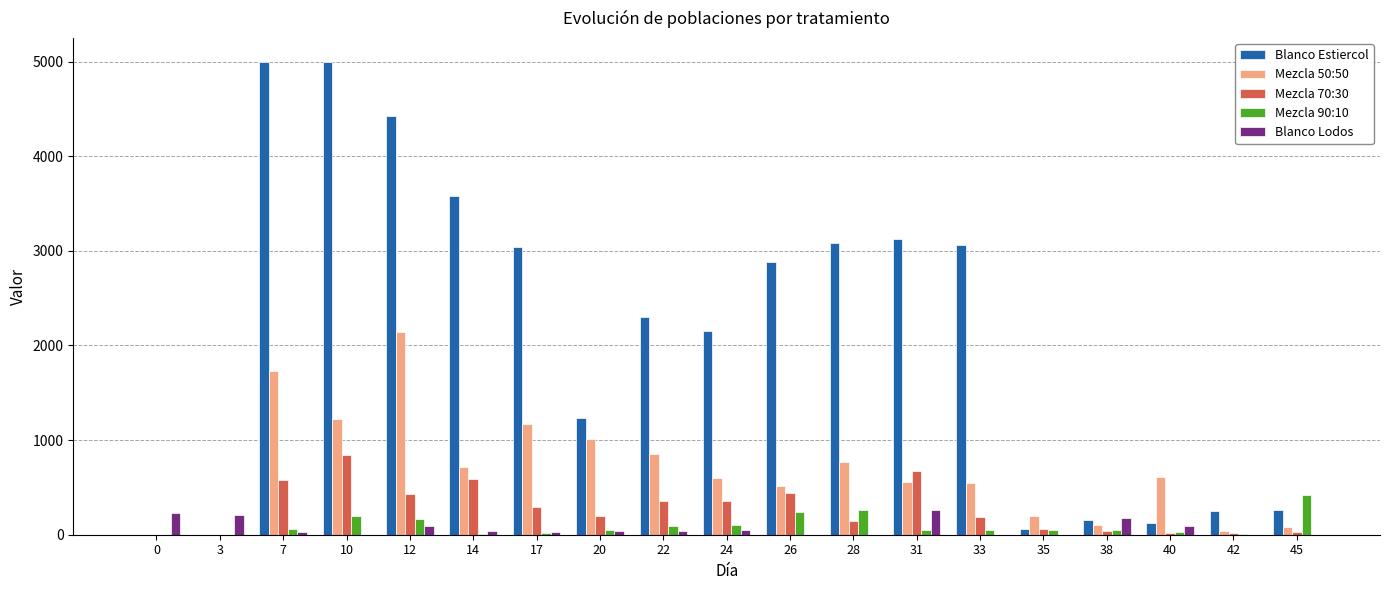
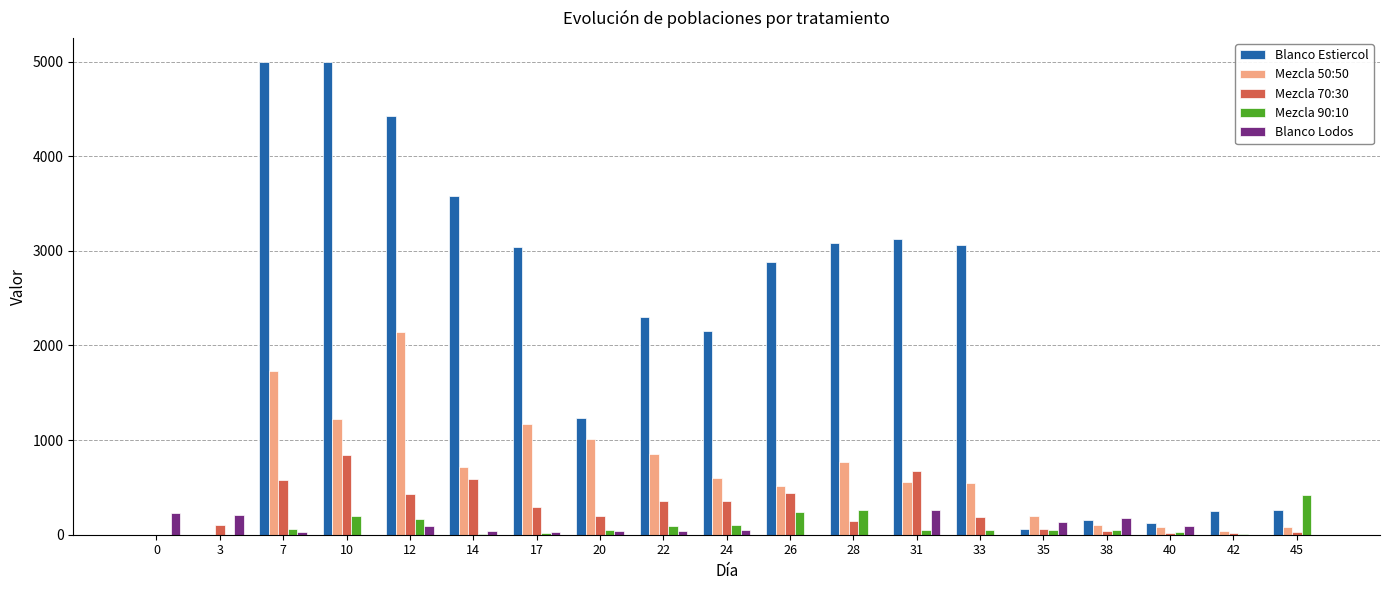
Mezcla 70:30, 3: 0 -> 100
Blanco Lodos, 35: 0 -> 100
Mezcla 50:50, 40: 600 -> 100
